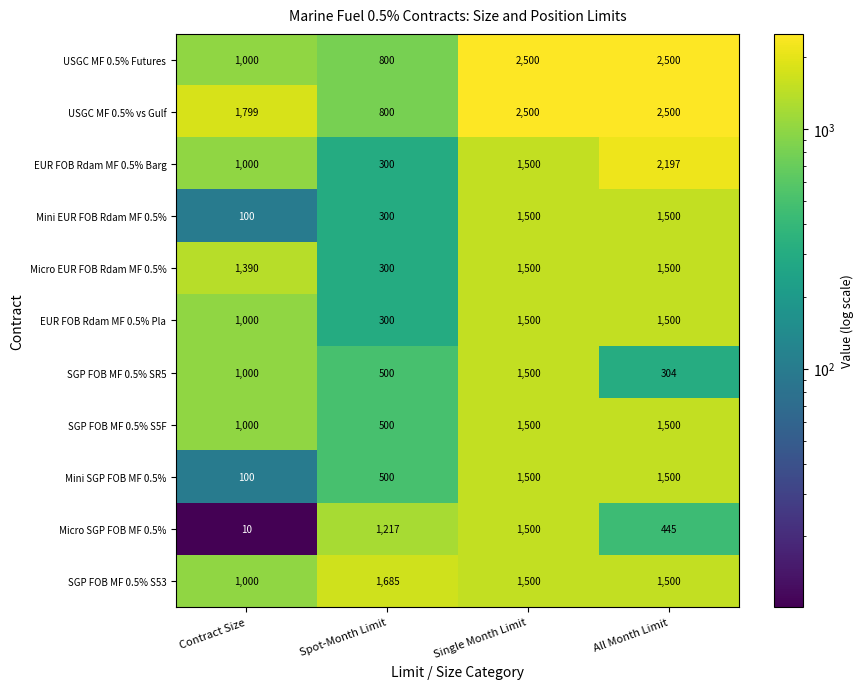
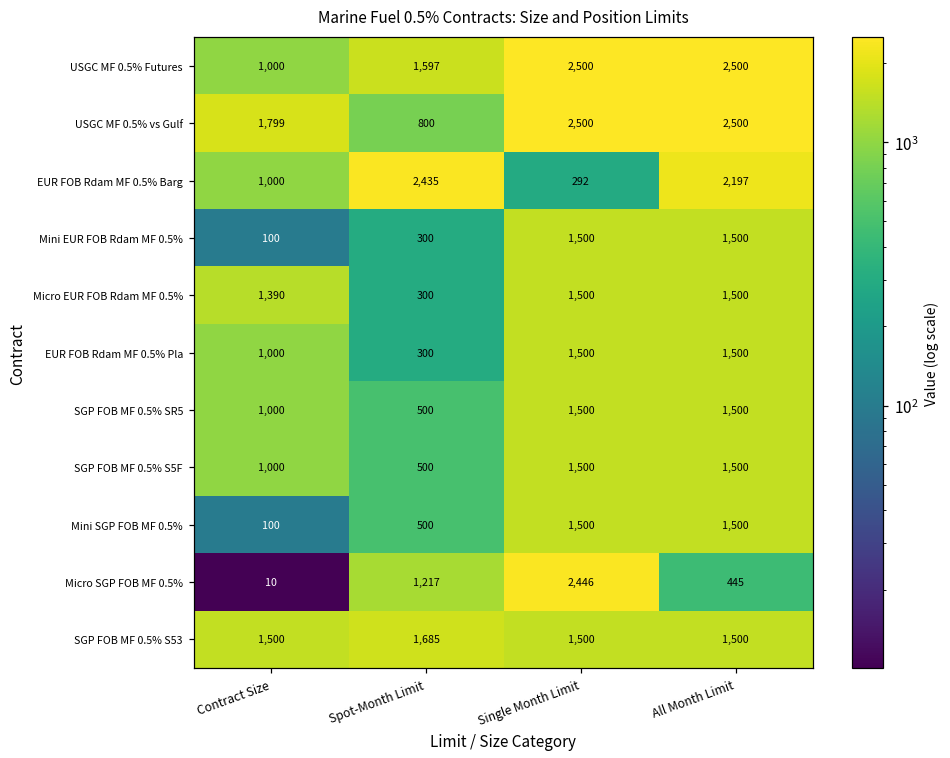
USGC MF 0.5% Futures, Spot-Month Limit: 800 -> 1,597
EUR FOB Rdam MF 0.5% Barg, Spot-Month Limit: 300 -> 2,435
EUR FOB Rdam MF 0.5% Barg, Single Month Limit: 1,500 -> 292
SGP FOB MF 0.5% SR5, All Month Limit: 304 -> 1,500
Micro SGP FOB MF 0.5%, Single Month Limit: 1,500 -> 2,446
SGP FOB MF 0.5% S53, Contract Size: 1,000 -> 1,500
